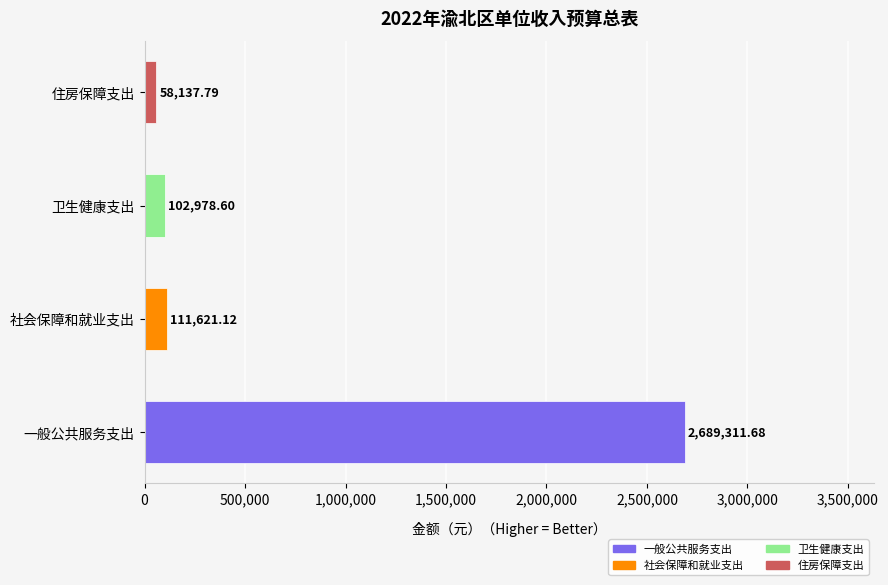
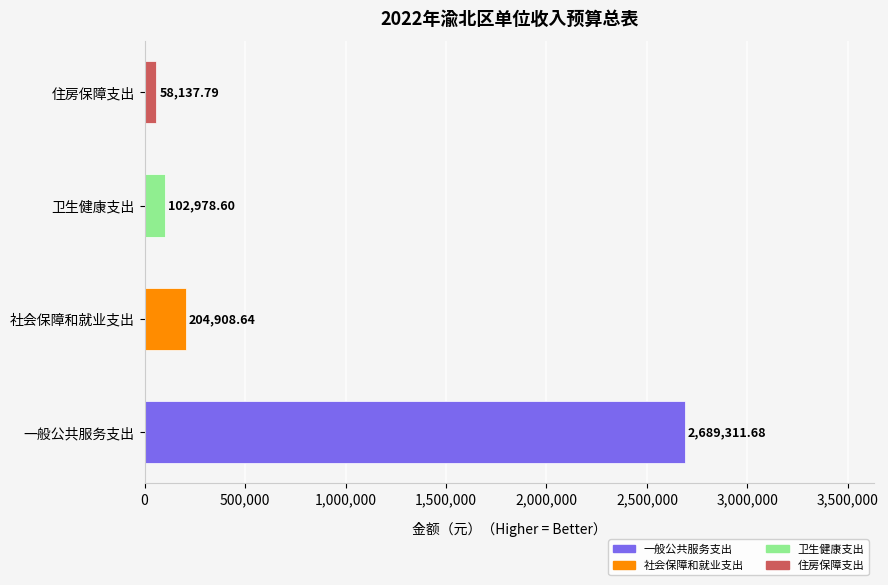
社会保障和就业支出: 111,621.12 -> 204,908.64
